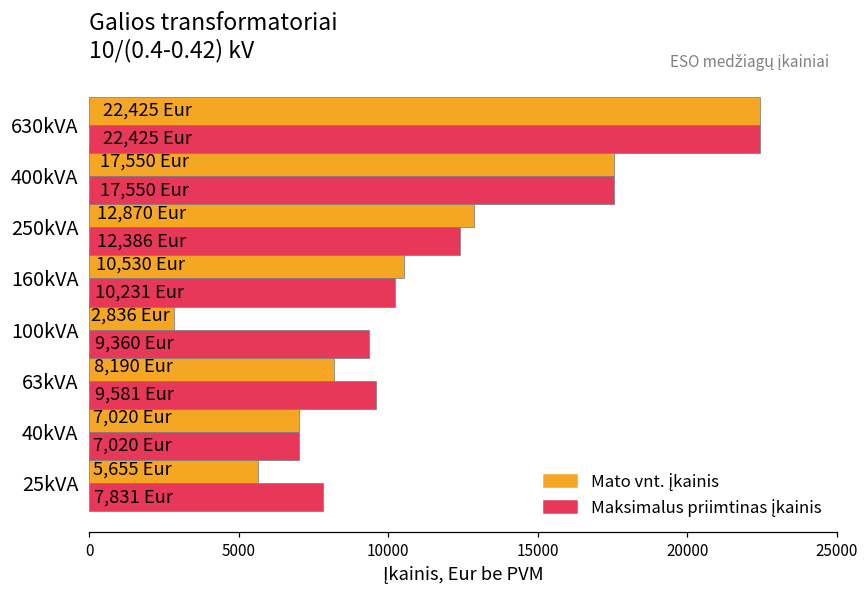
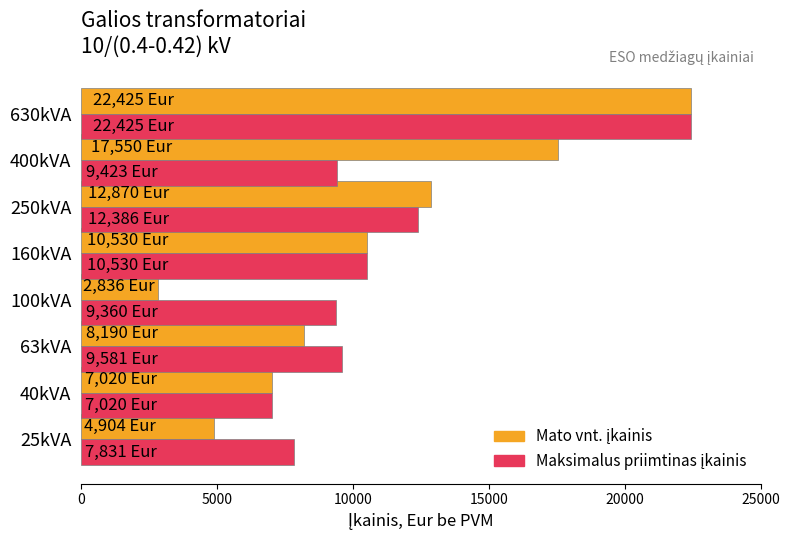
Maksimalus priimtinas įkainis, 400kVA: 17,550 -> 9,423
Maksimalus priimtinas įkainis, 160kVA: 10,231 -> 10,530
Mato vnt. įkainis, 25kVA: 5,655 -> 4,904
